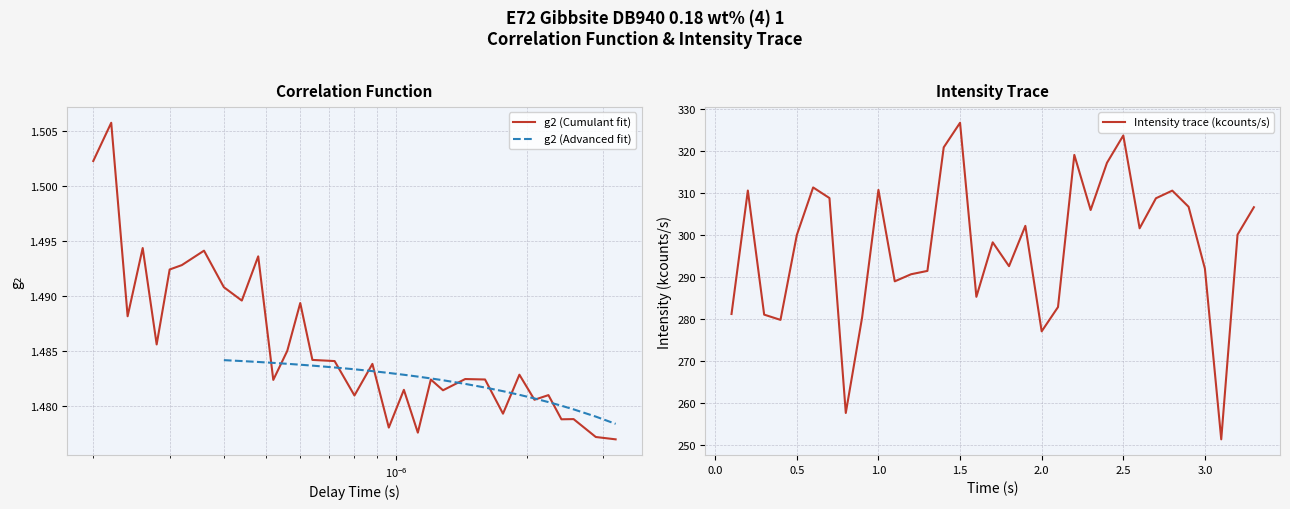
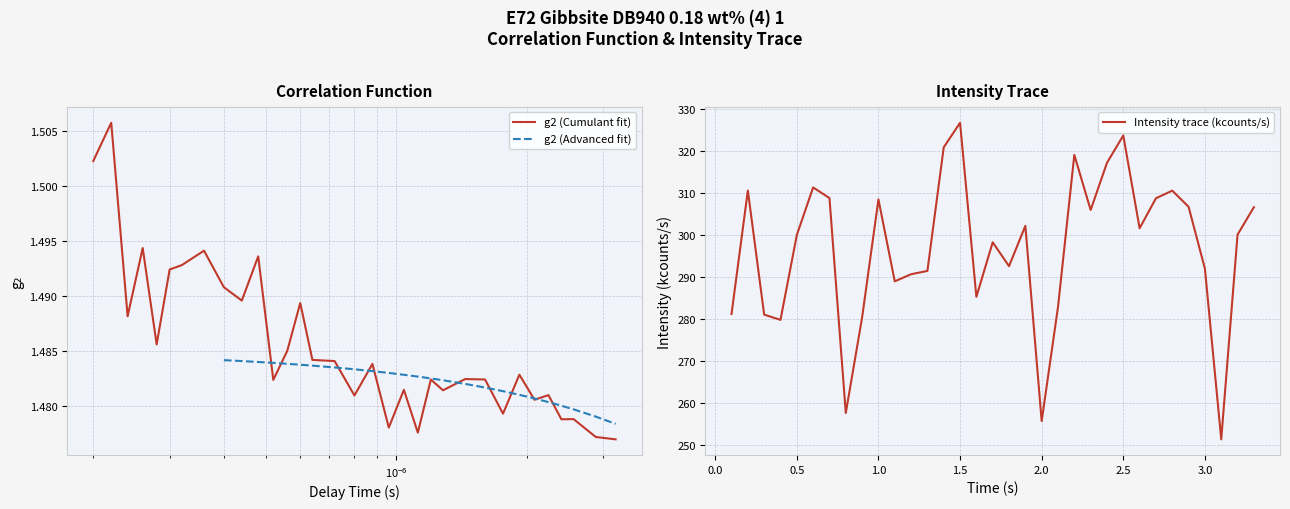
Intensity Trace, 1.0: 311 -> 308
Intensity Trace, 2.0: 277 -> 256
